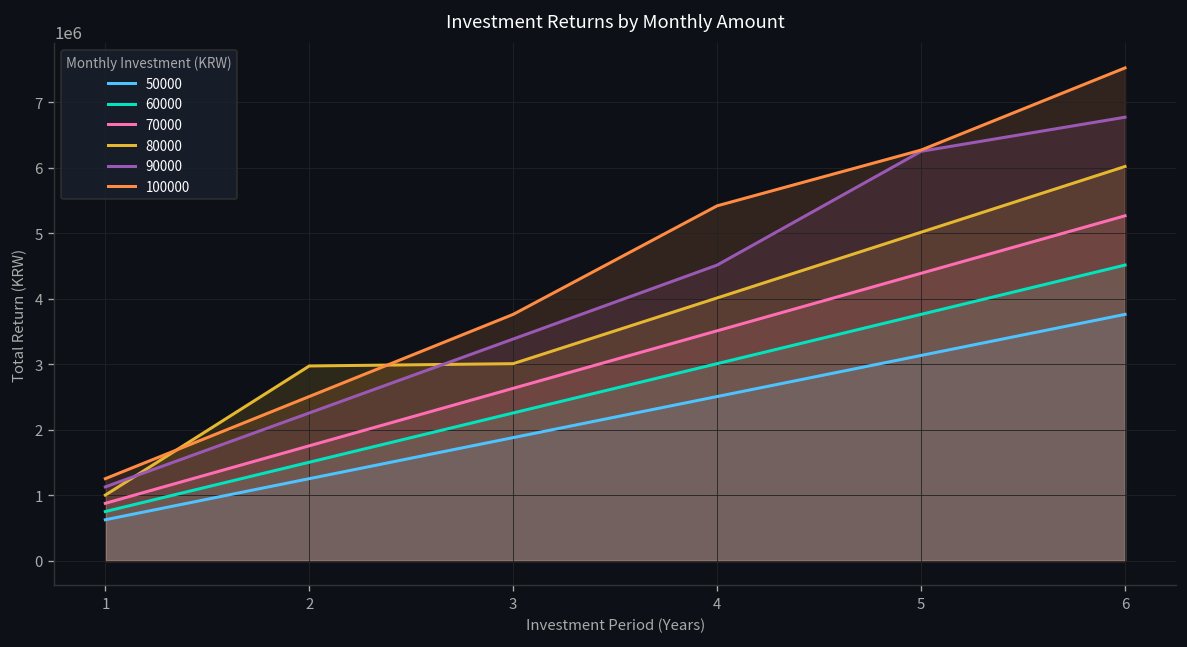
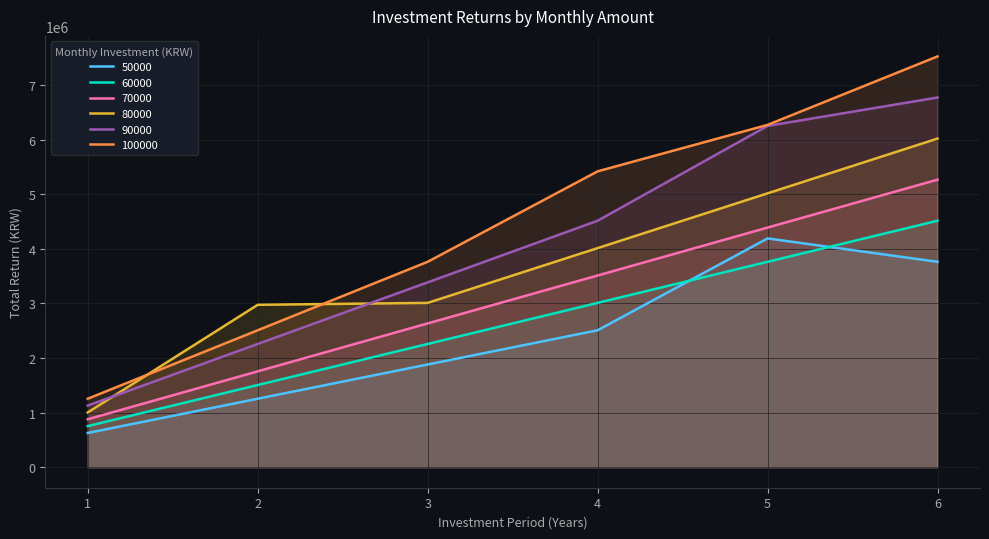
50000, 5: 3100000 -> 4200000
